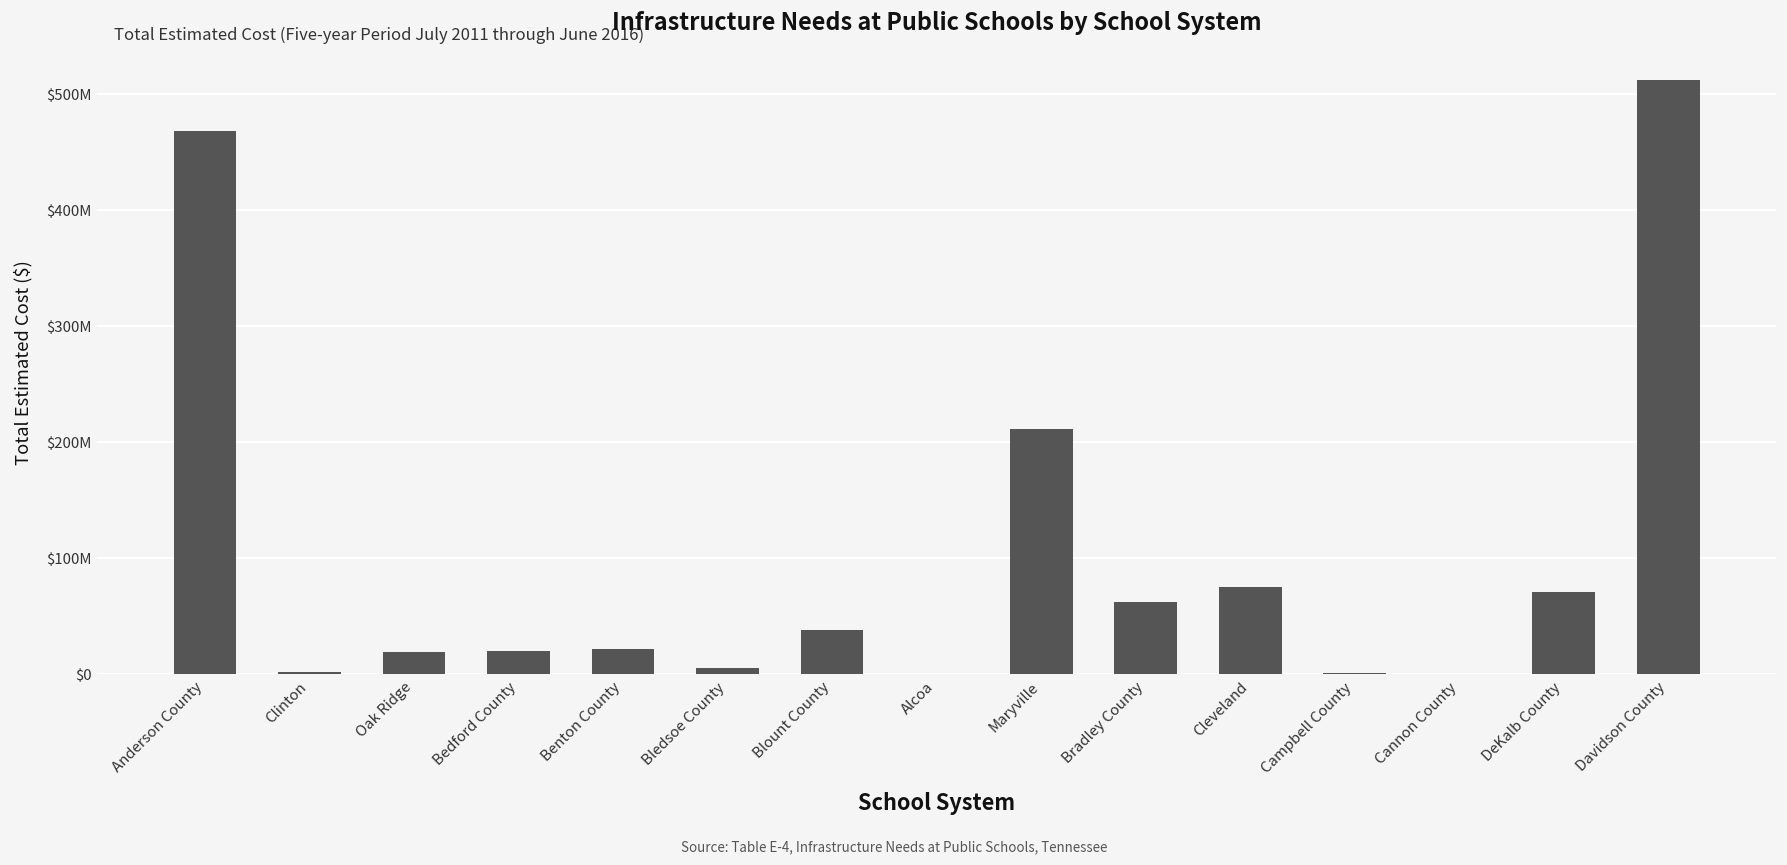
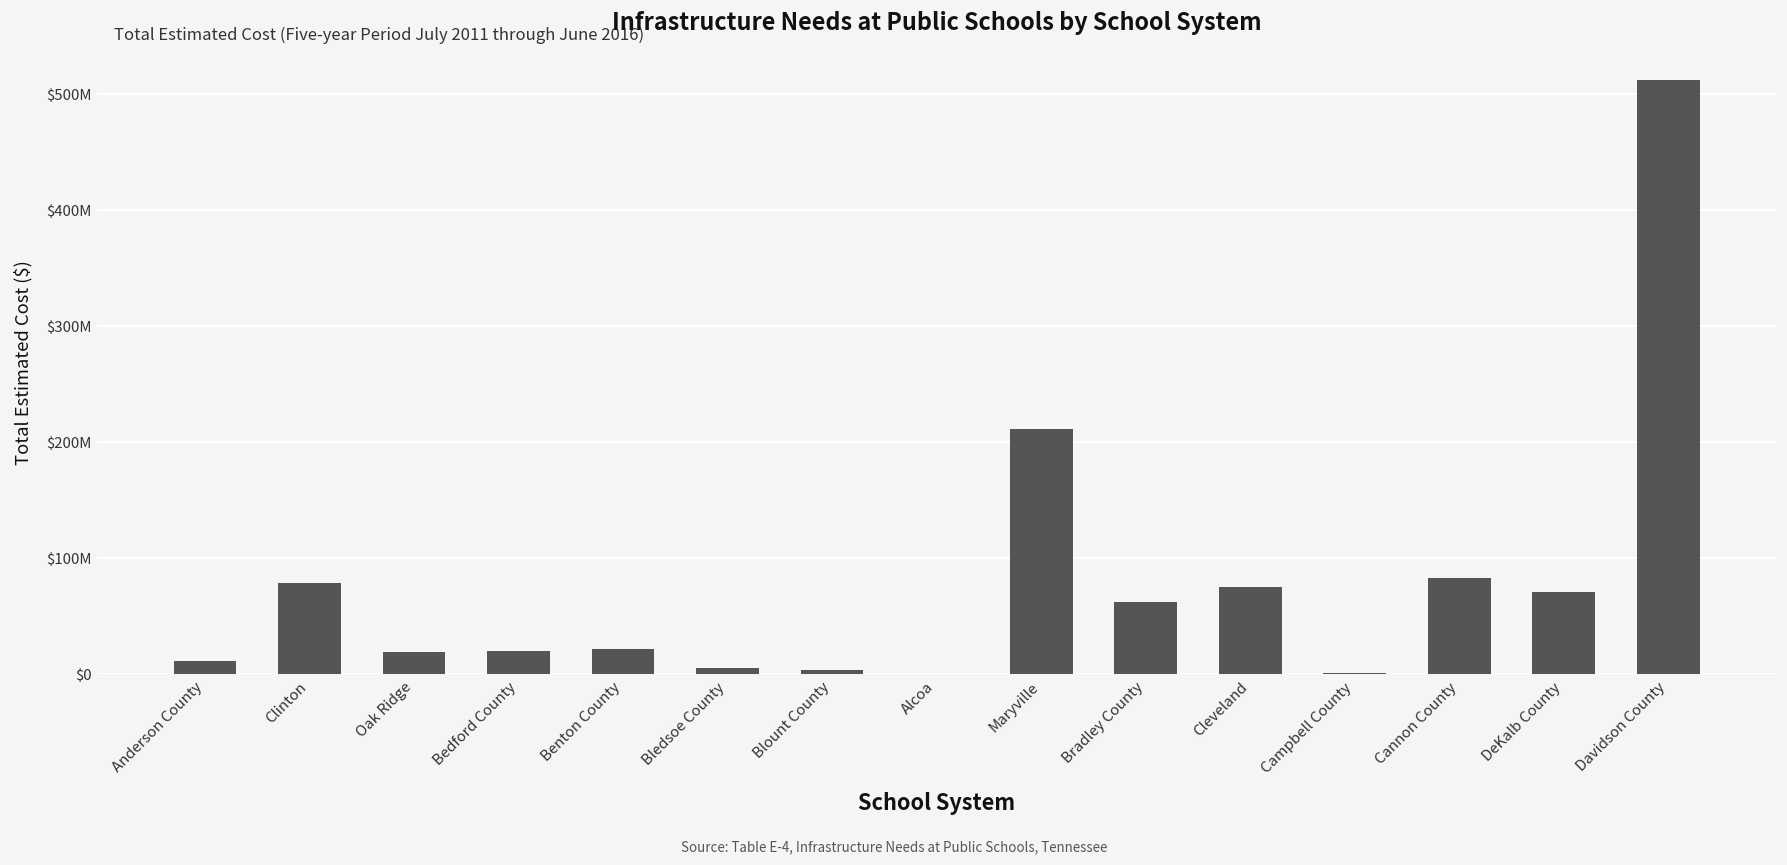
Anderson County: $470000000 -> $10000000
Clinton: $0 -> $80000000
Blount County: $40000000 -> $0
Cannon County: $0 -> $80000000
